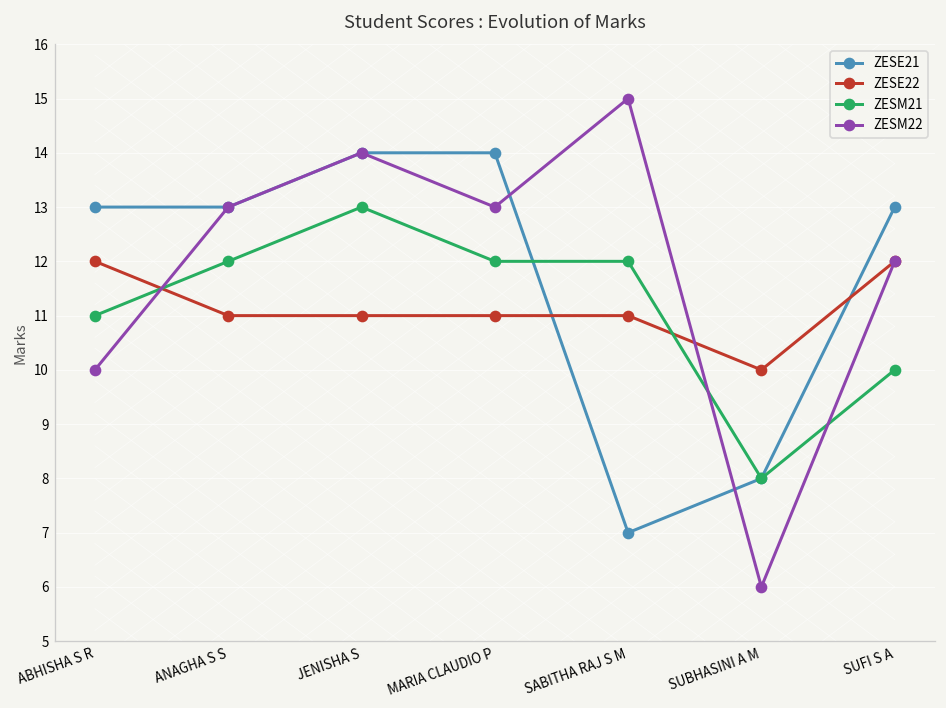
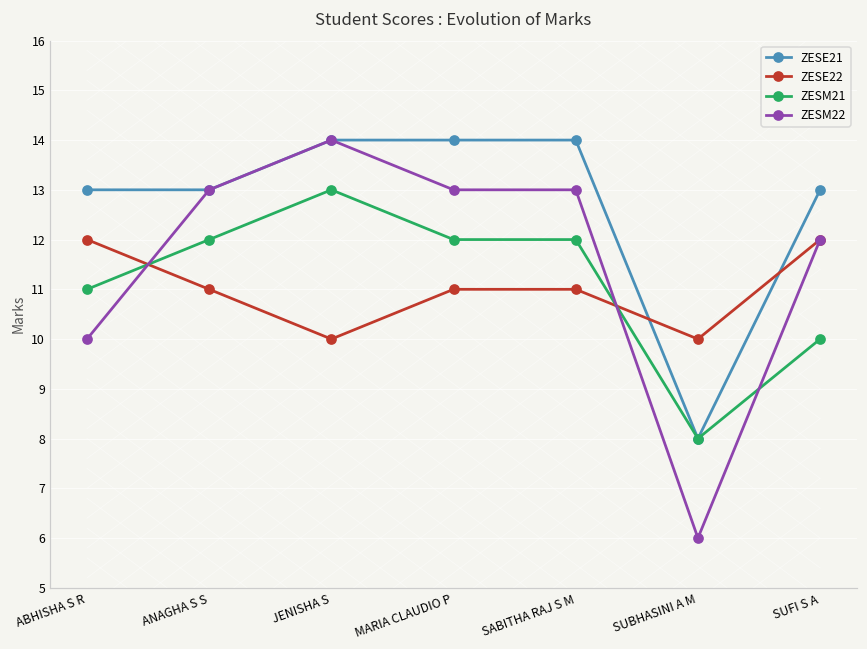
ZESE22, JENISHA S: 11 -> 10
ZESE21, SABITHA RAJ S M: 7 -> 14
ZESM22, SABITHA RAJ S M: 15 -> 13
